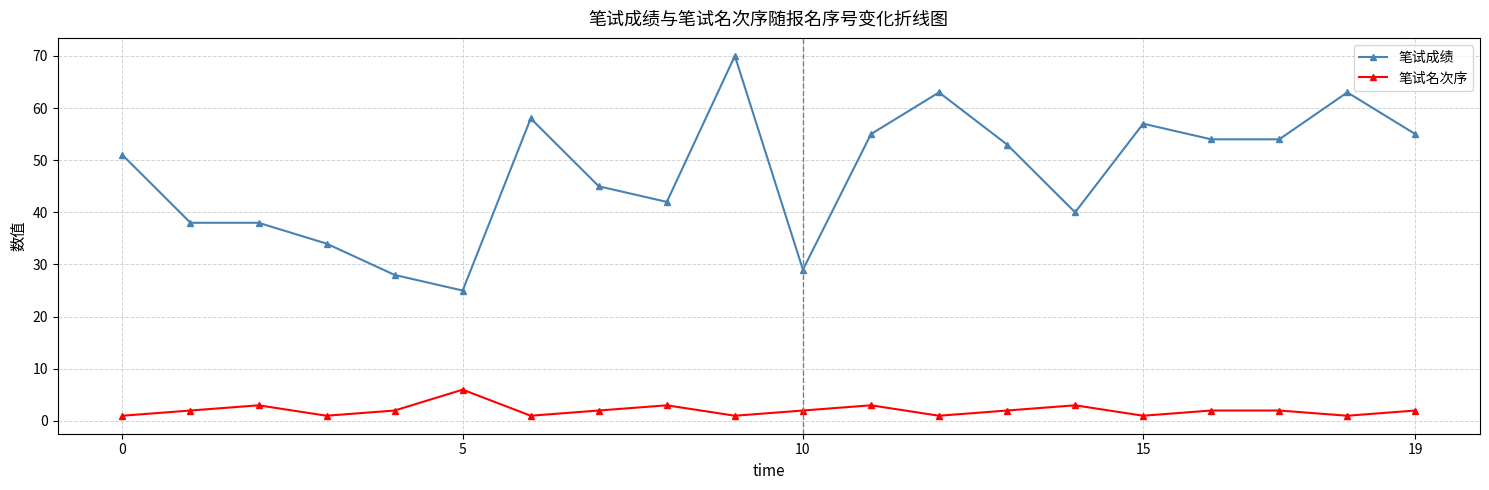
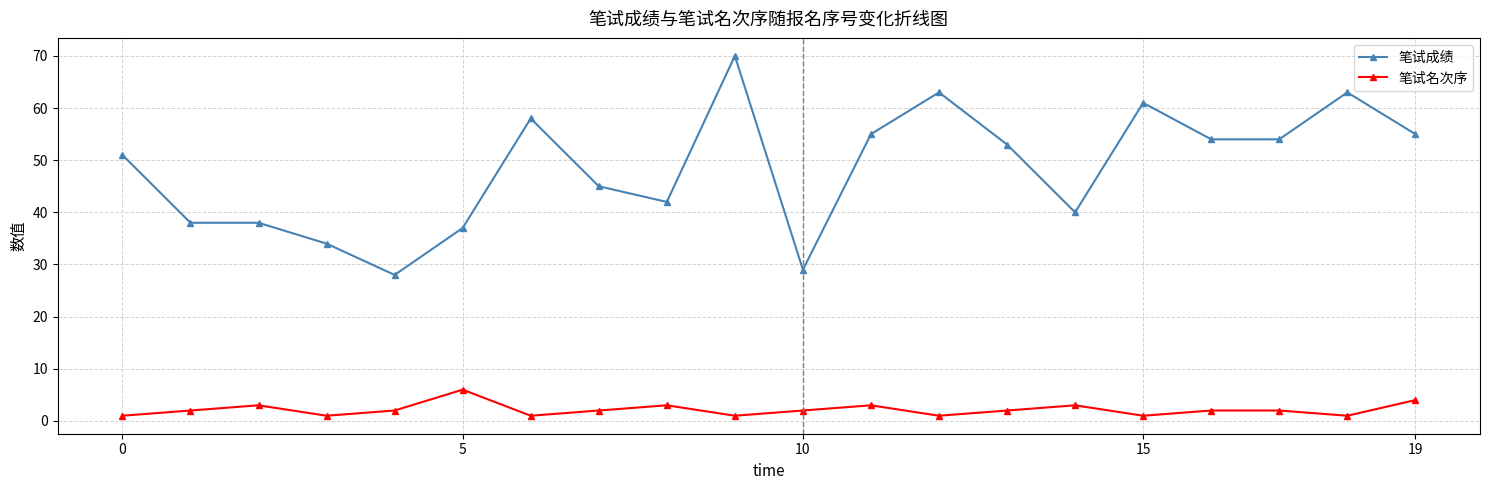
笔试成绩, 5: 25 -> 37
笔试成绩, 15: 57 -> 61
笔试名次序, 19: 2 -> 4
